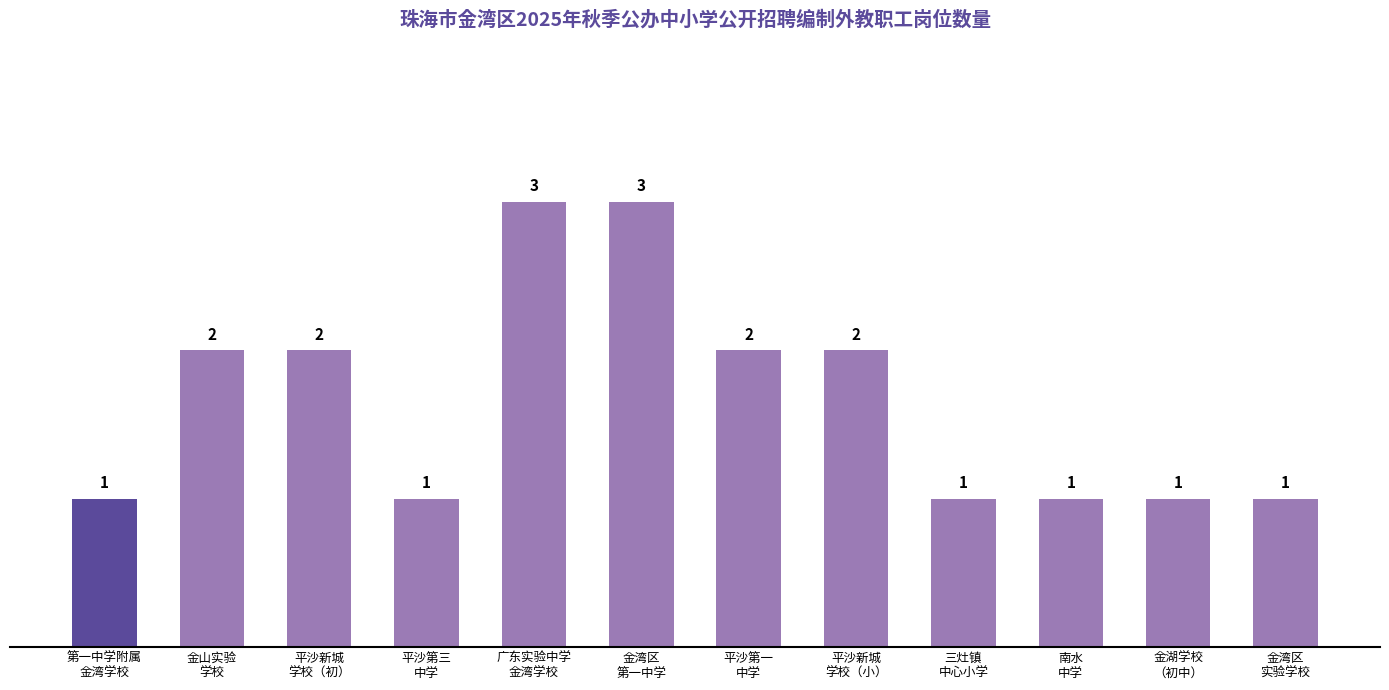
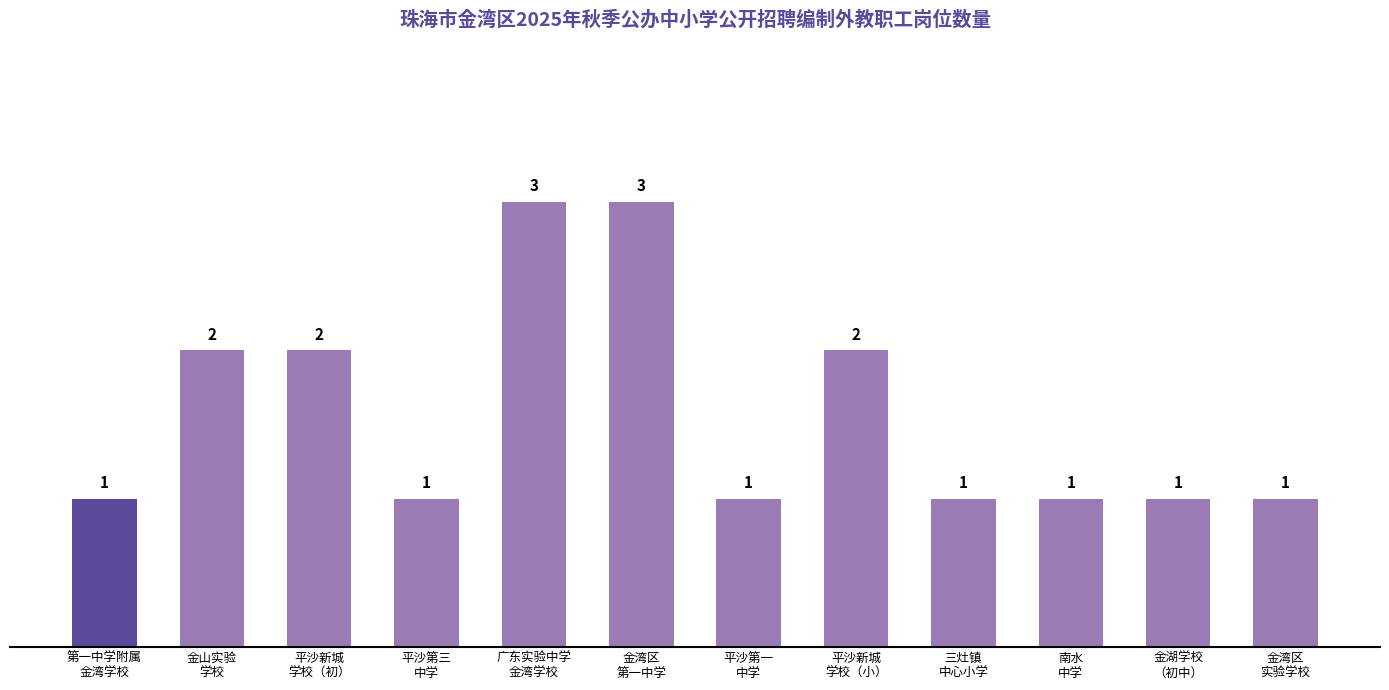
平沙第一 中学: 2 -> 1
